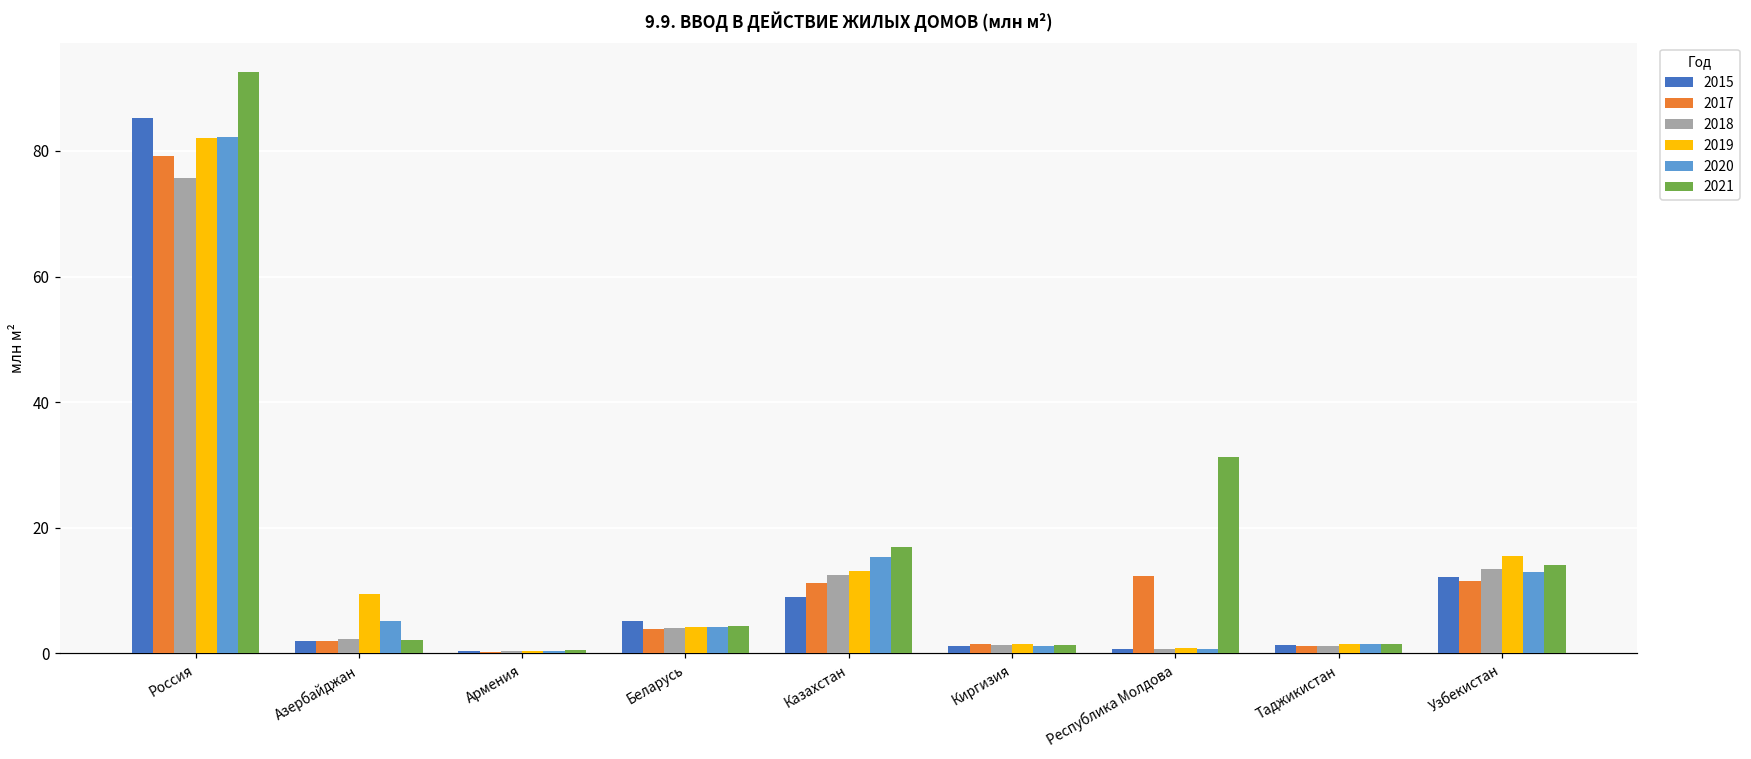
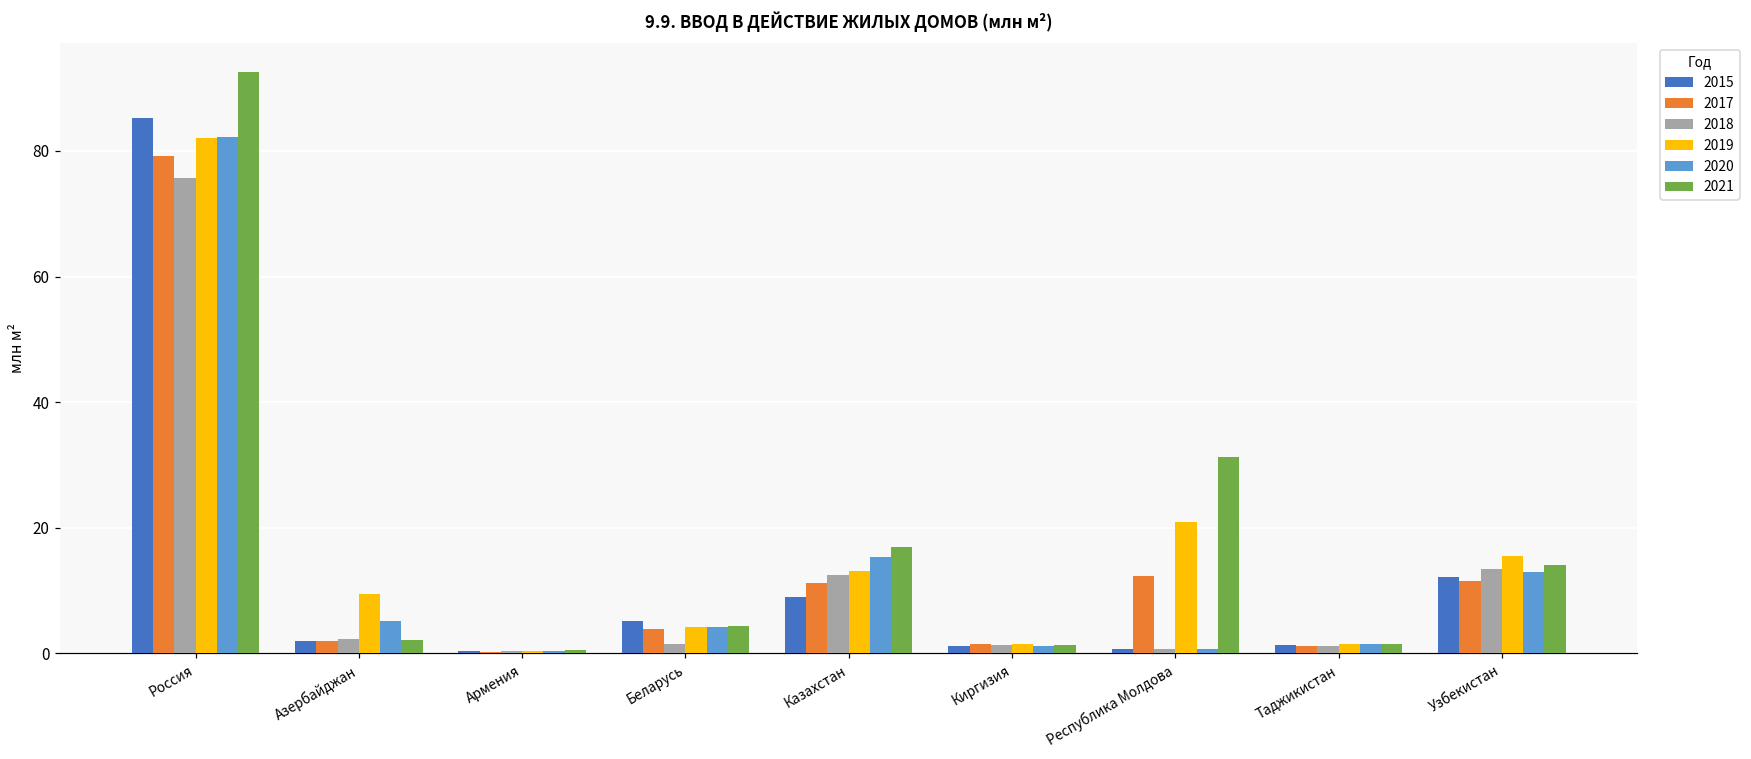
2018, Беларусь: 4 -> 1
2019, Республика Молдова: 1 -> 21
